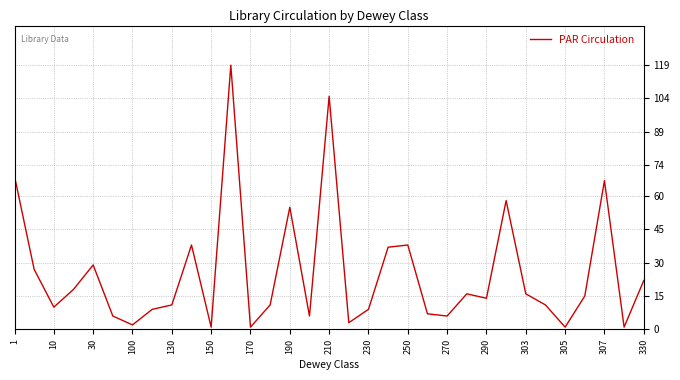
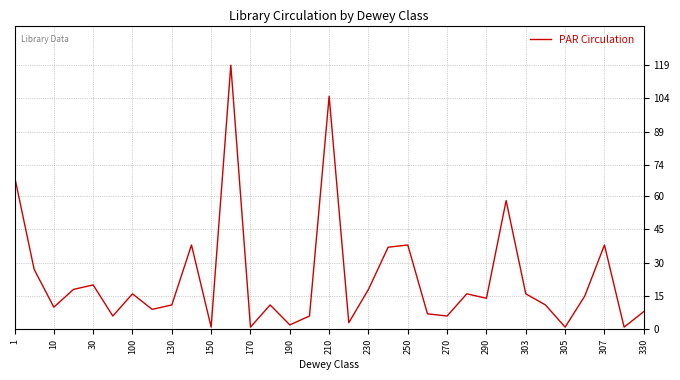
30: 29 -> 20
100: 2 -> 16
190: 55 -> 2
230: 9 -> 18
307: 67 -> 38
330: 22 -> 8
